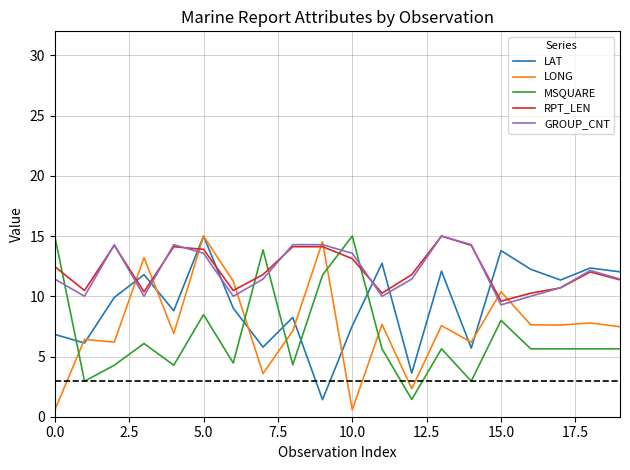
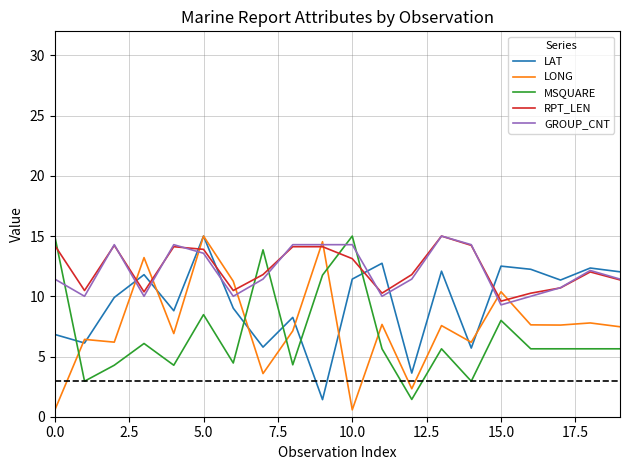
RPT_LEN, 0.0: 12.5 -> 14.2
LAT, 10.0: 7.5 -> 11.4
GROUP_CNT, 10.0: 13.6 -> 14.3
LAT, 15.0: 13.8 -> 12.5
